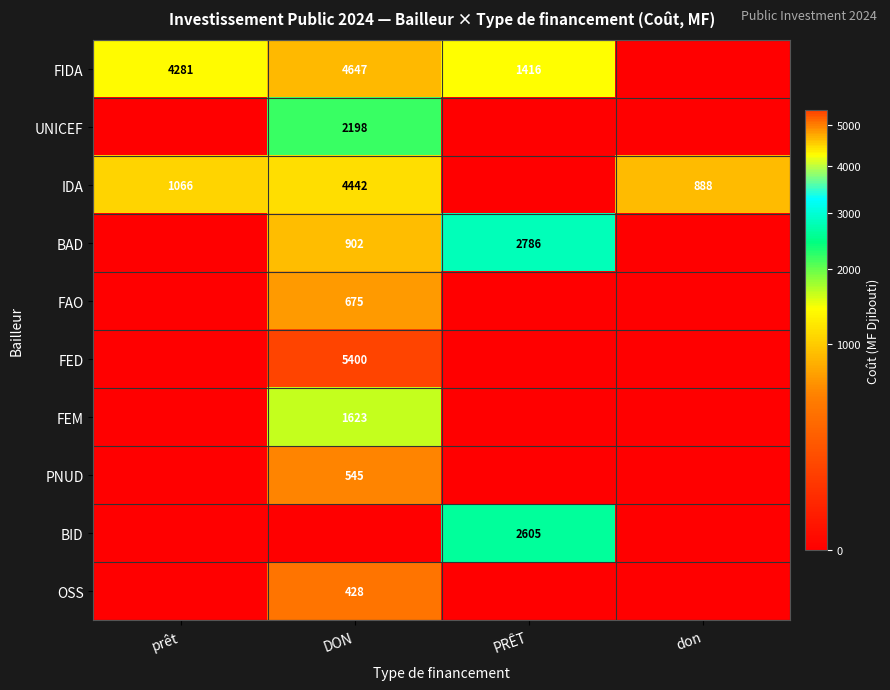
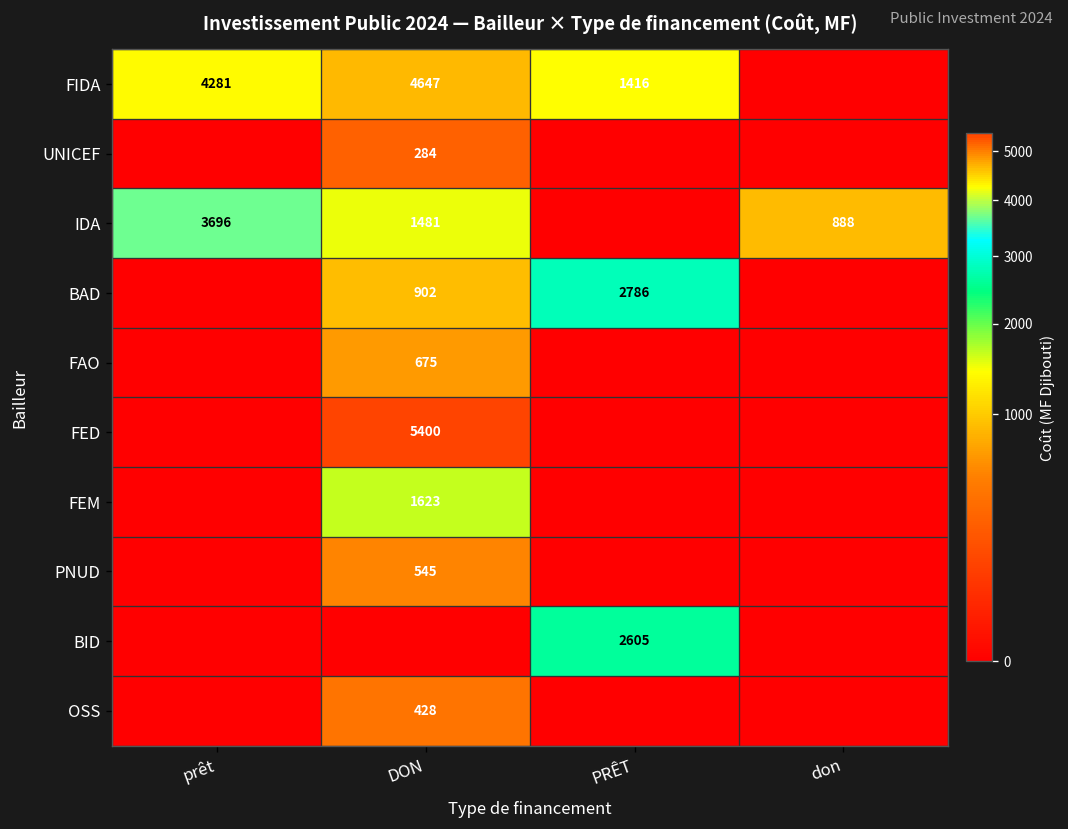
UNICEF, DON: 2198 -> 284
IDA, prêt: 1066 -> 3696
IDA, DON: 4442 -> 1481
